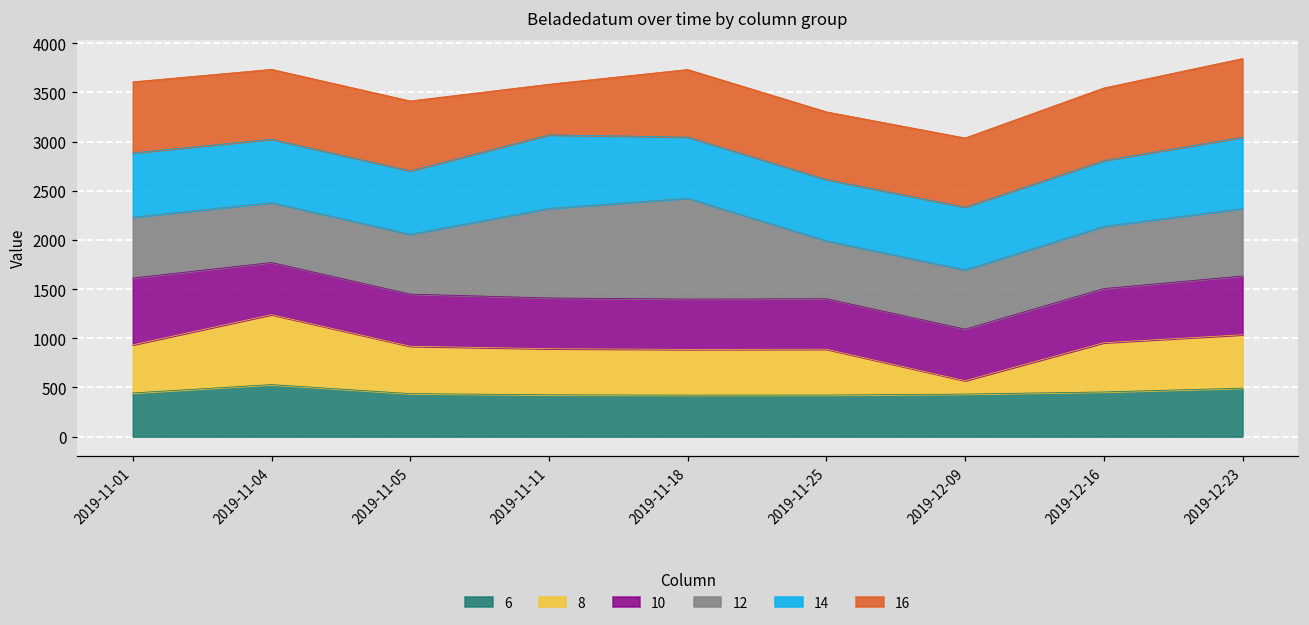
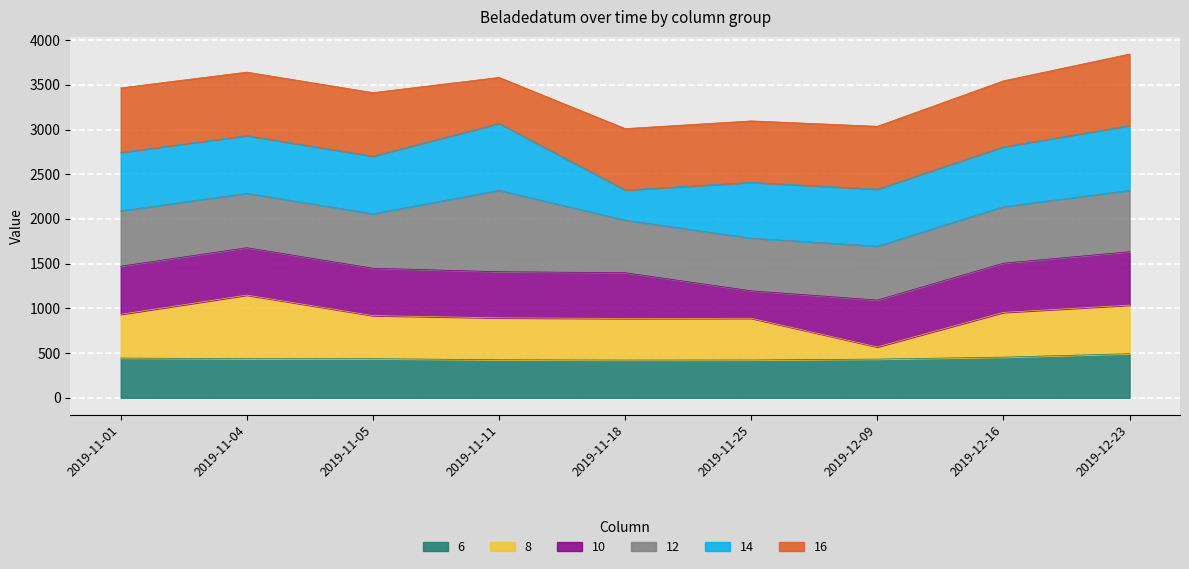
10, 2019-11-01: 700 -> 500
6, 2019-11-04: 500 -> 400
12, 2019-11-18: 1000 -> 600
14, 2019-11-18: 600 -> 300
10, 2019-11-25: 500 -> 300
